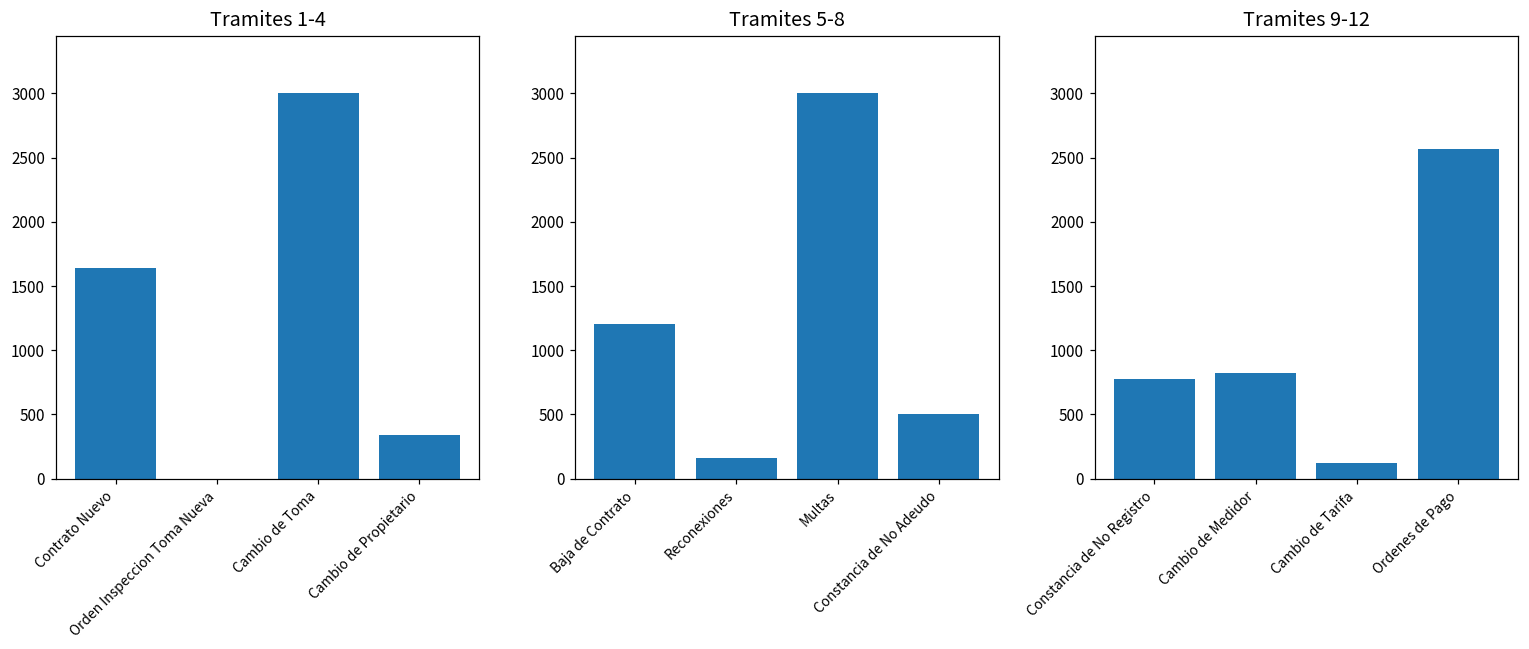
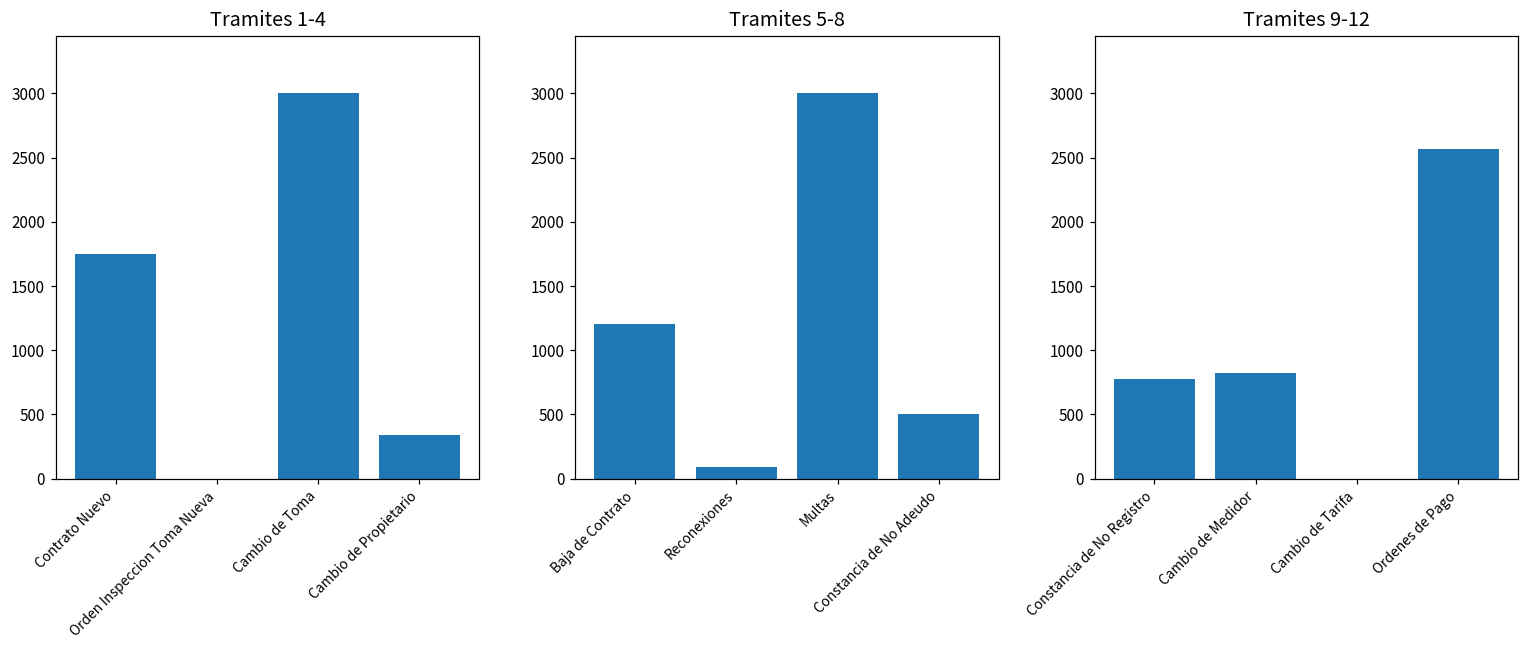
Tramites 1-4, Contrato Nuevo: 1640 -> 1750
Tramites 5-8, Reconexiones: 160 -> 90
Tramites 9-12, Cambio de Tarifa: 120 -> 0
